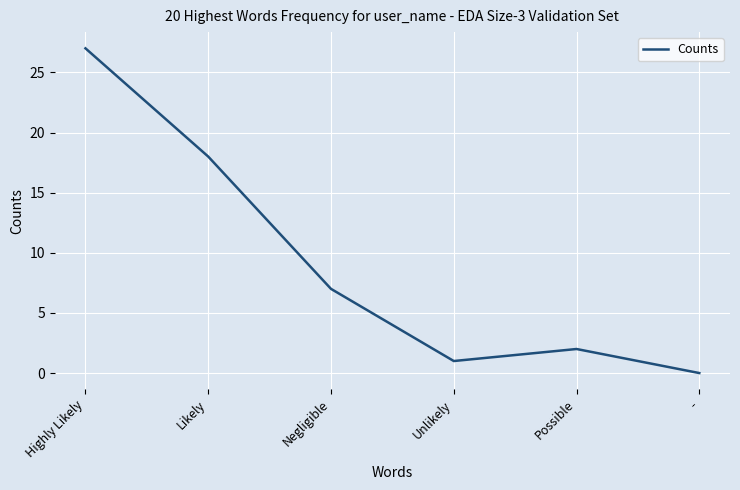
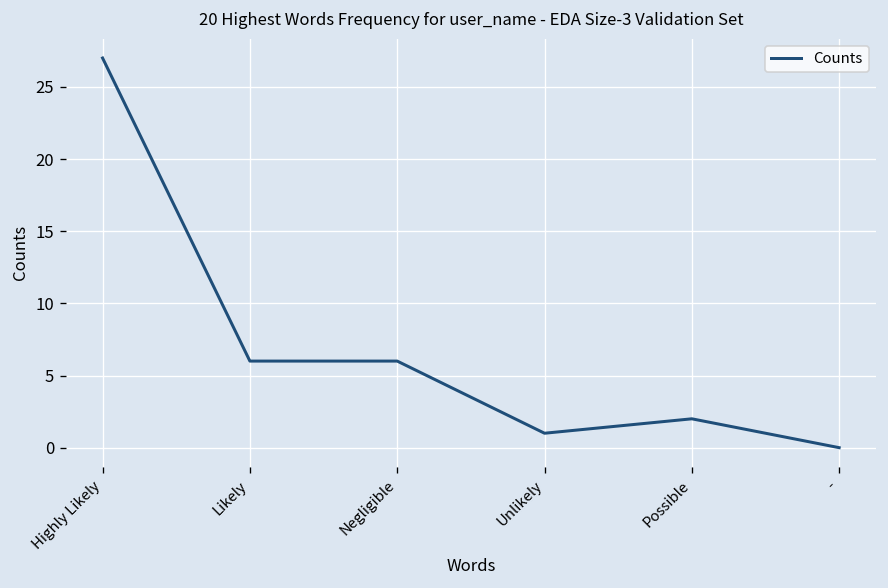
Likely: 18 -> 6
Negligible: 7 -> 6
